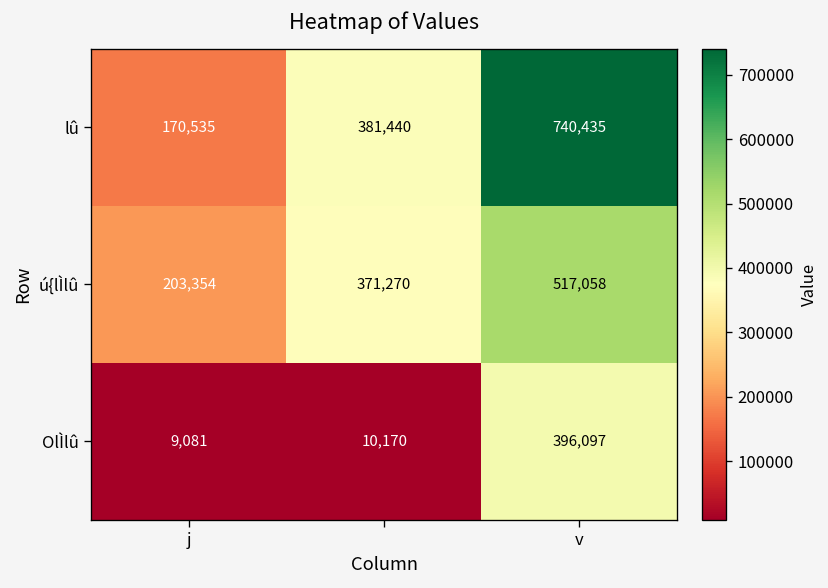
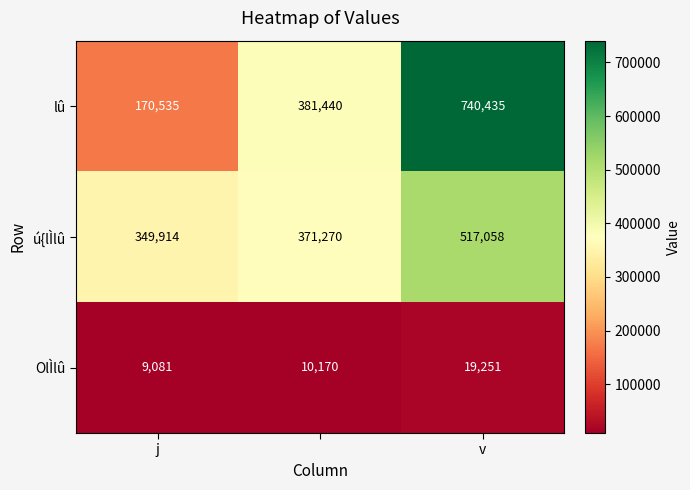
ú{lÌlû, j: 203,354 -> 349,914
OlÌlû, v: 396,097 -> 19,251
